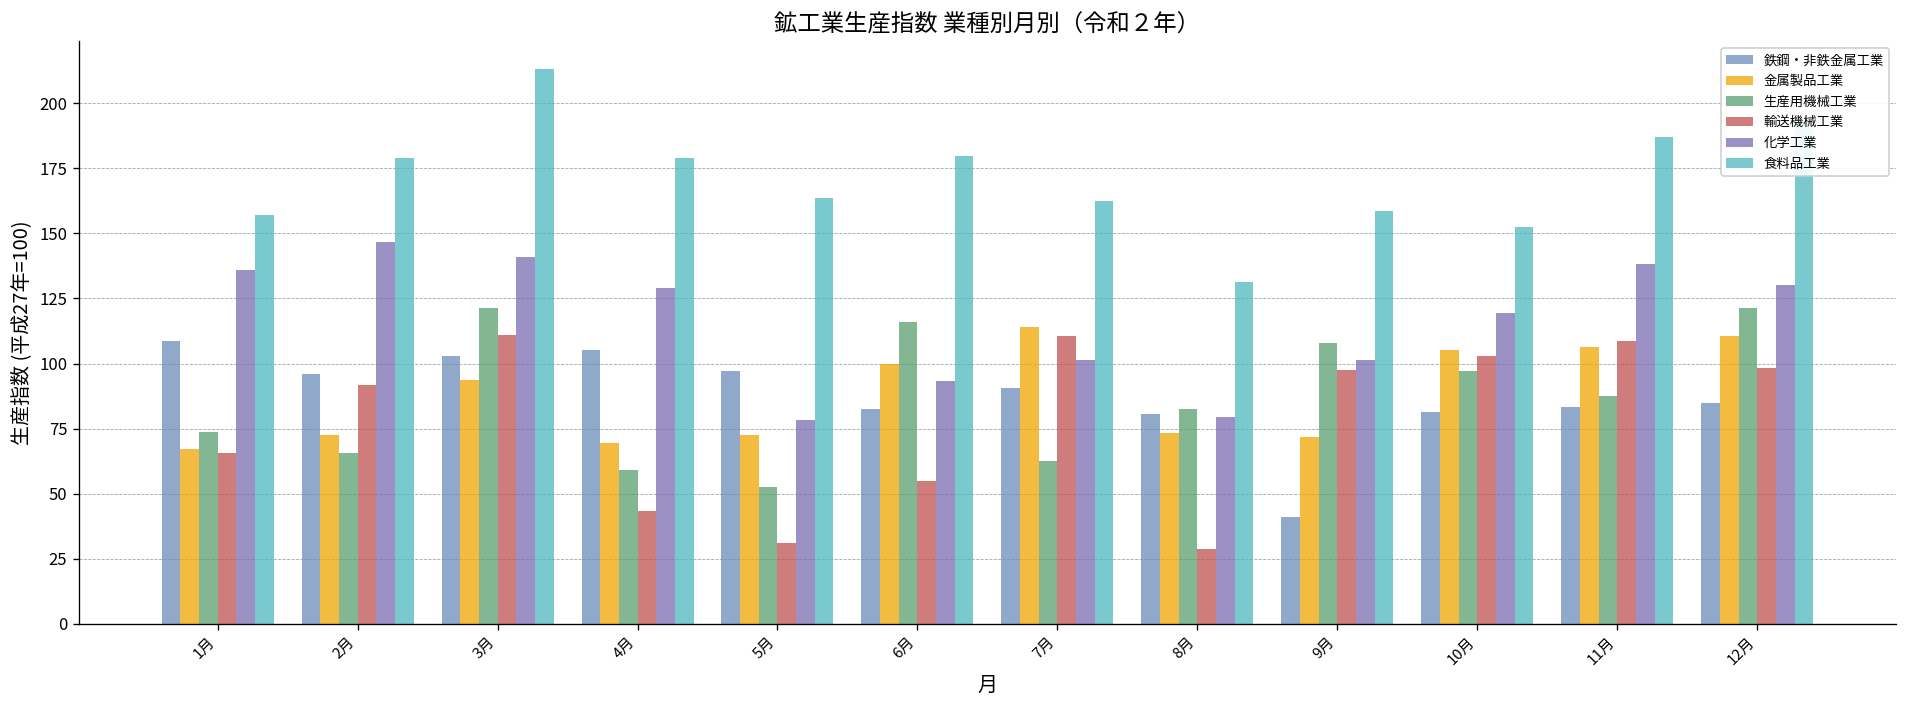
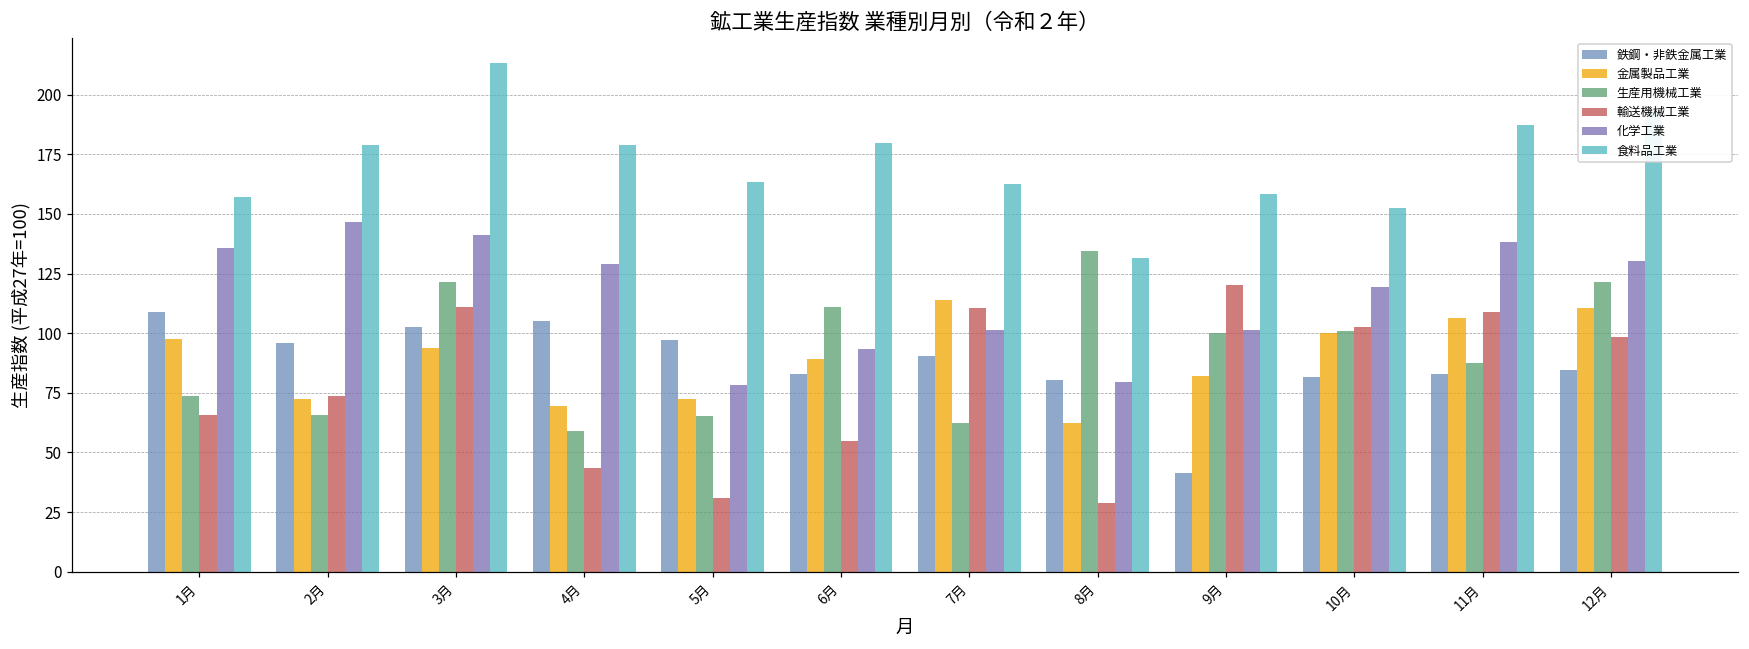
金属製品工業, 1月: 67 -> 98
輸送機械工業, 2月: 92 -> 74
生産用機械工業, 5月: 53 -> 65
金属製品工業, 6月: 100 -> 89
生産用機械工業, 6月: 116 -> 111
金属製品工業, 8月: 73 -> 62
生産用機械工業, 8月: 82 -> 135
金属製品工業, 9月: 72 -> 82
生産用機械工業, 9月: 108 -> 100
輸送機械工業, 9月: 98 -> 120
金属製品工業, 10月: 105 -> 100
生産用機械工業, 10月: 97 -> 101
